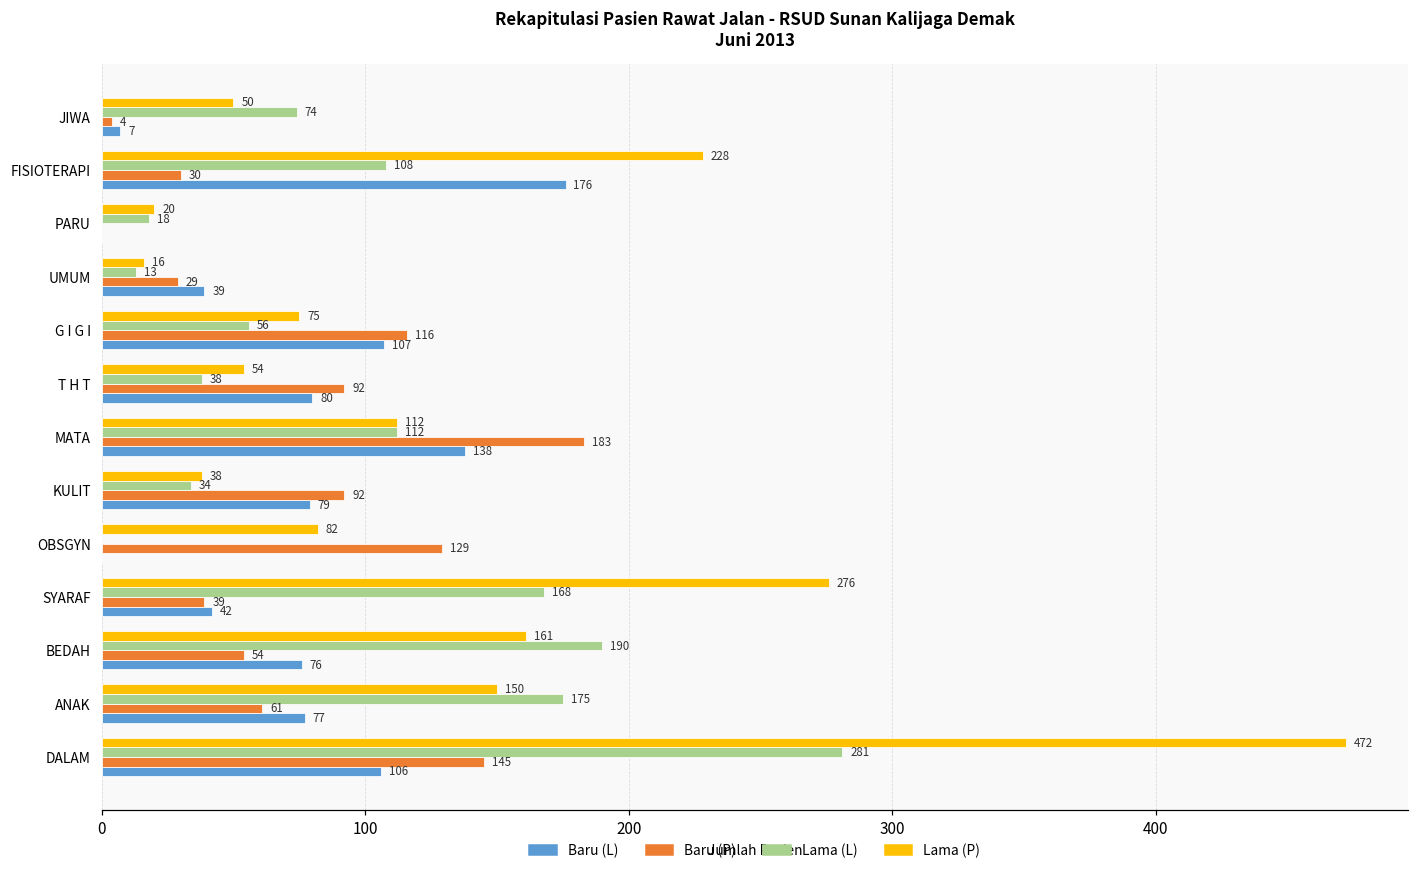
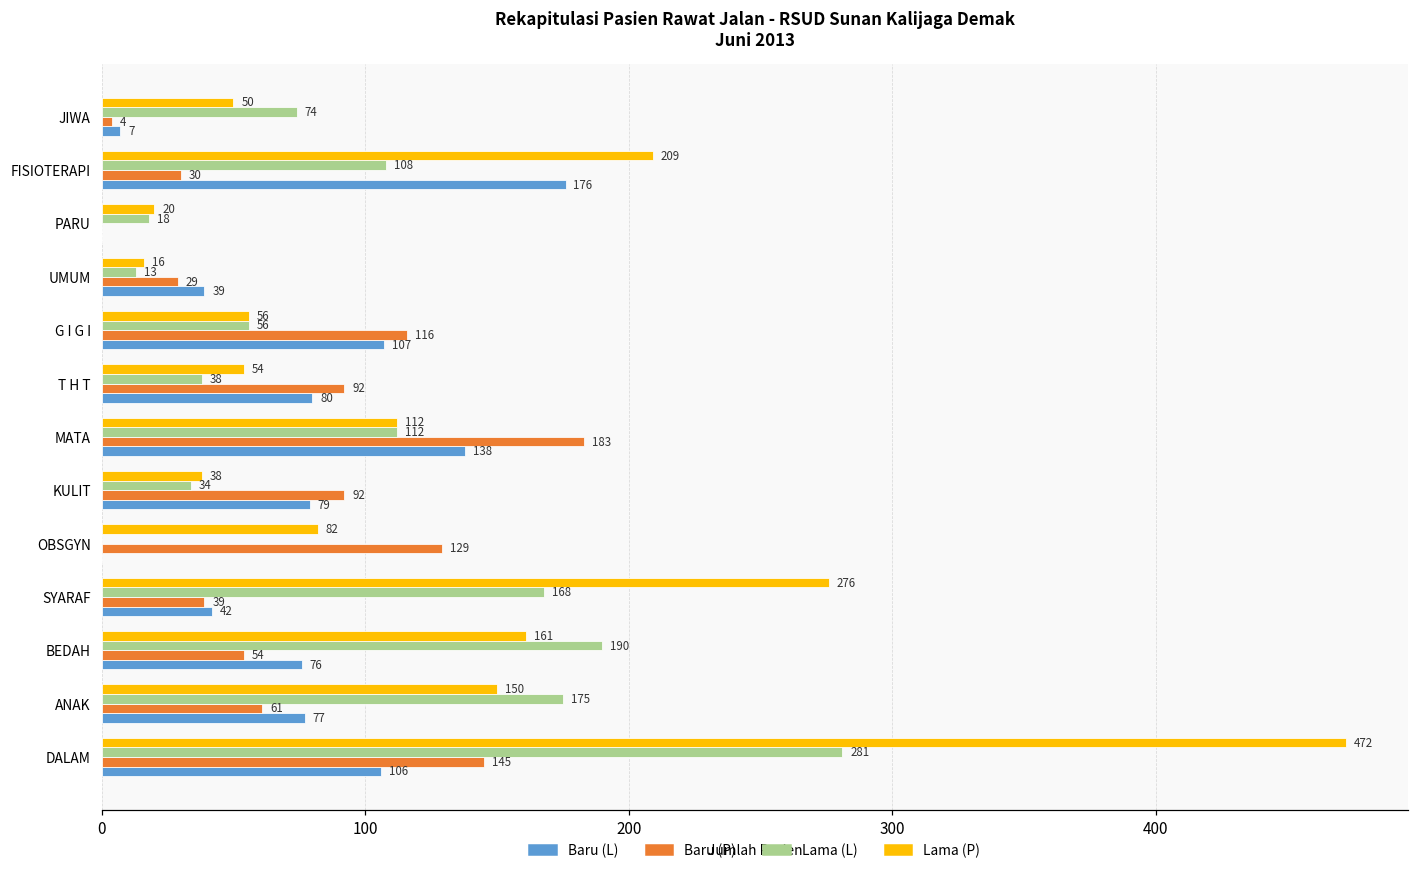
Lama (P), FISIOTERAPI: 228 -> 209
Lama (P), G I G I: 75 -> 56
